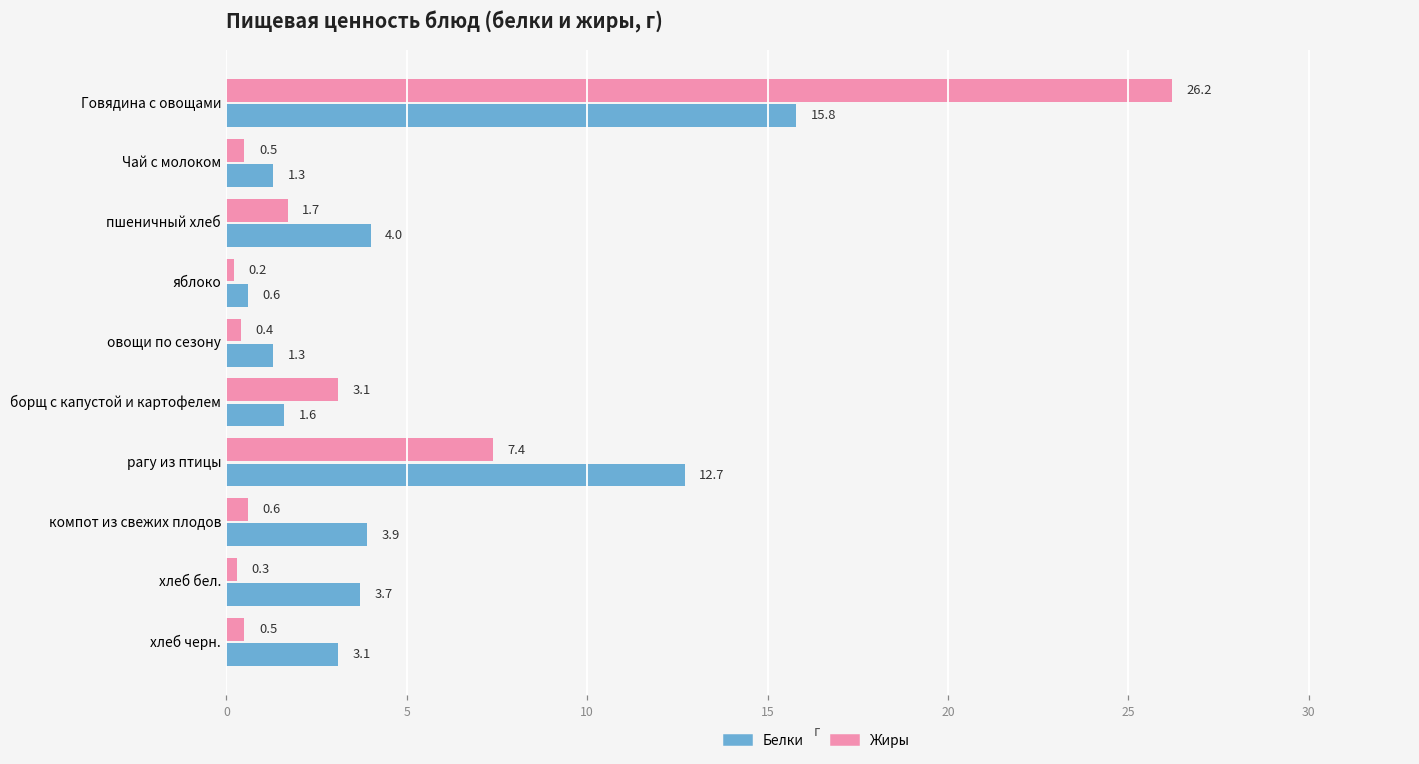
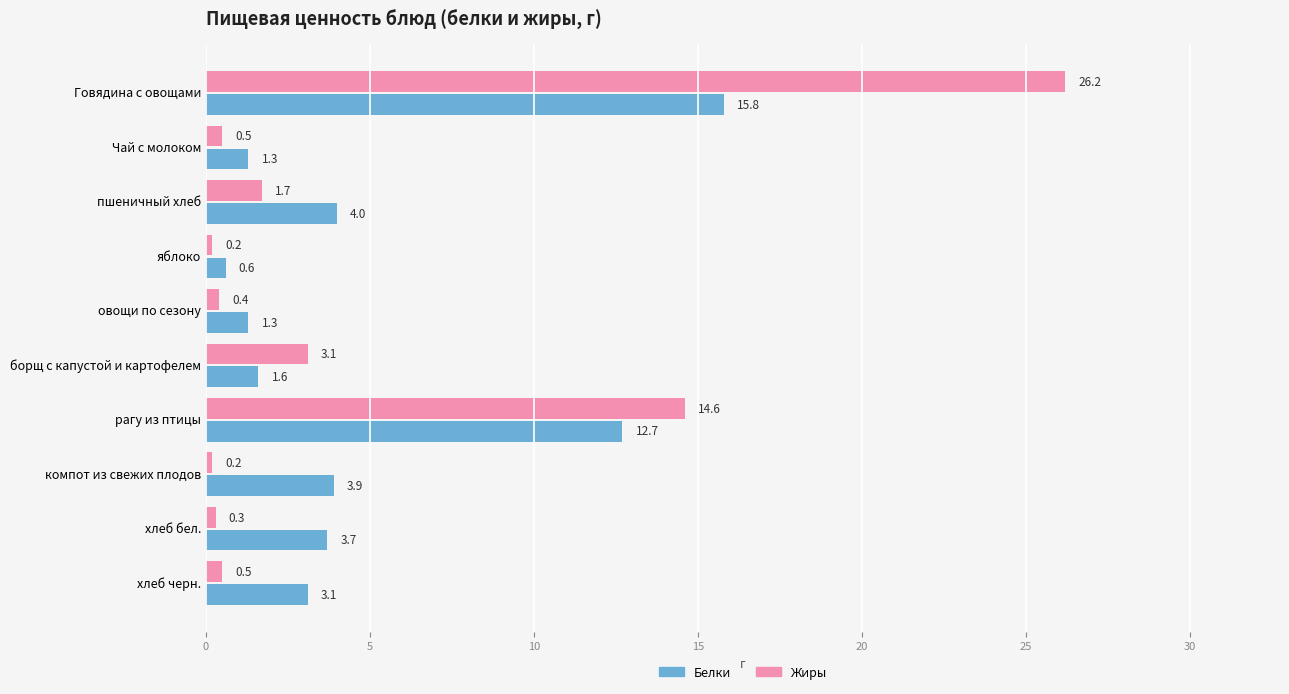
Жиры, рагу из птицы: 7.4 -> 14.6
Жиры, компот из свежих плодов: 0.6 -> 0.2
